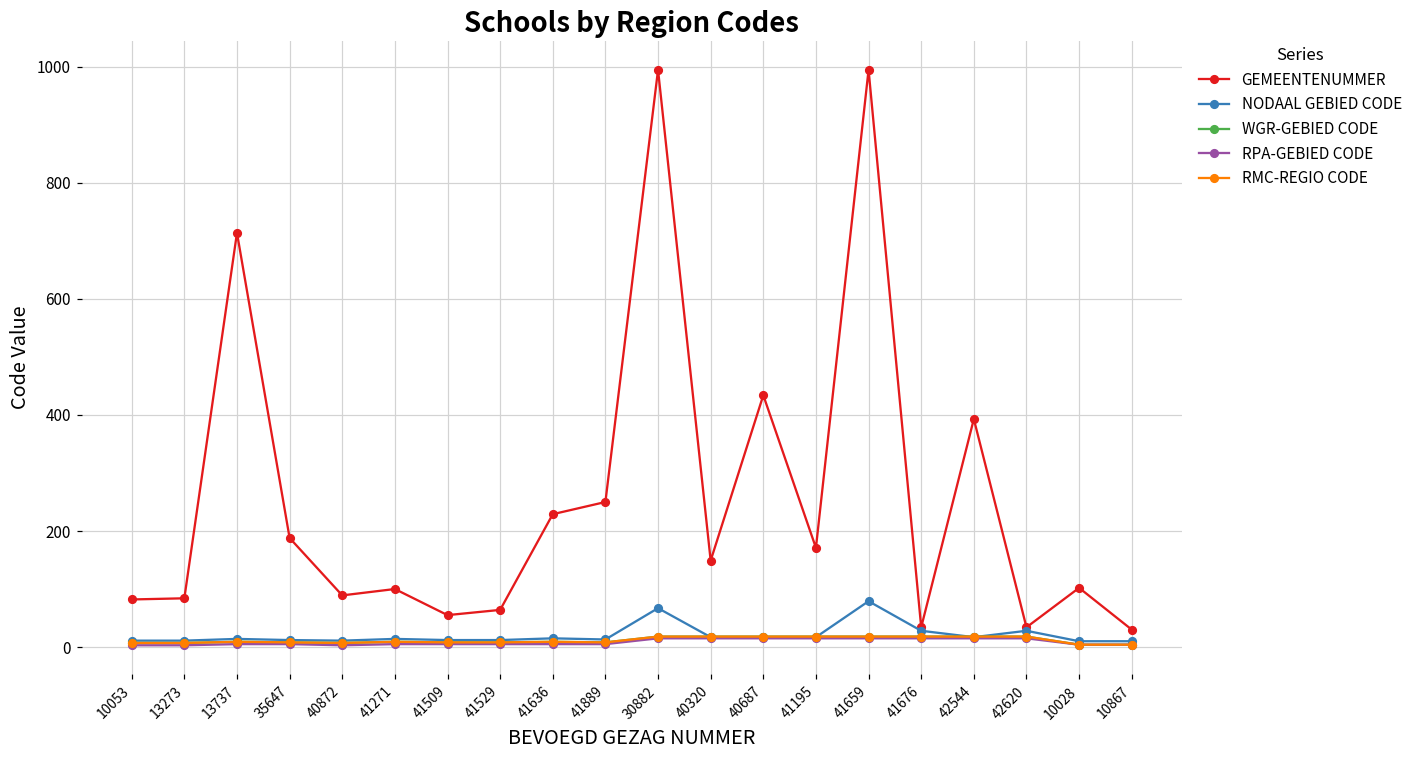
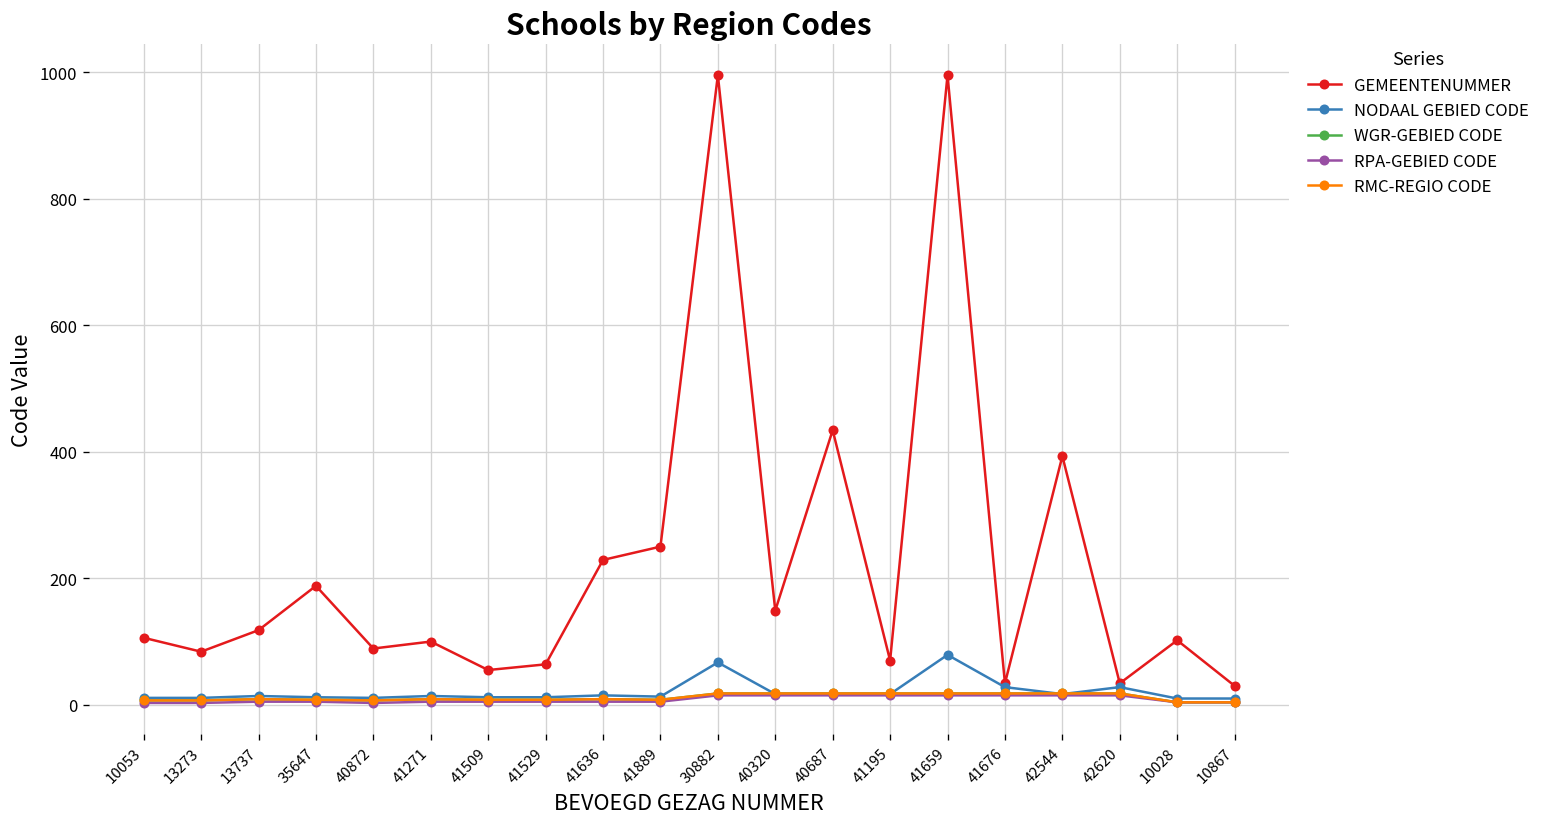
GEMEENTENUMMER, 10053: 80 -> 110
GEMEENTENUMMER, 13737: 710 -> 120
GEMEENTENUMMER, 41195: 170 -> 70
